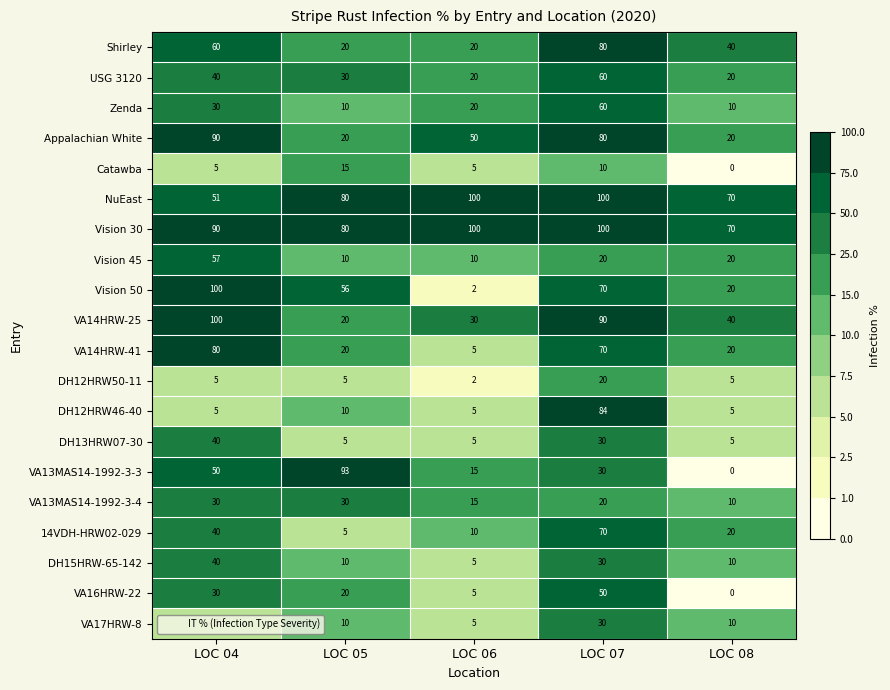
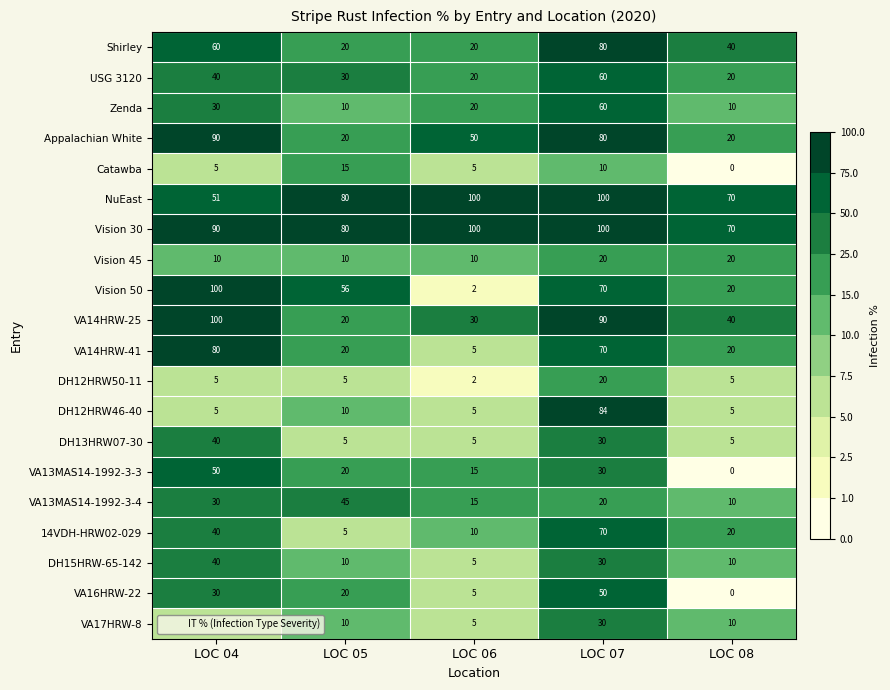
Vision 45, LOC 04: 57 -> 10
VA13MAS14-1992-3-3, LOC 05: 93 -> 20
VA13MAS14-1992-3-4, LOC 05: 30 -> 45
